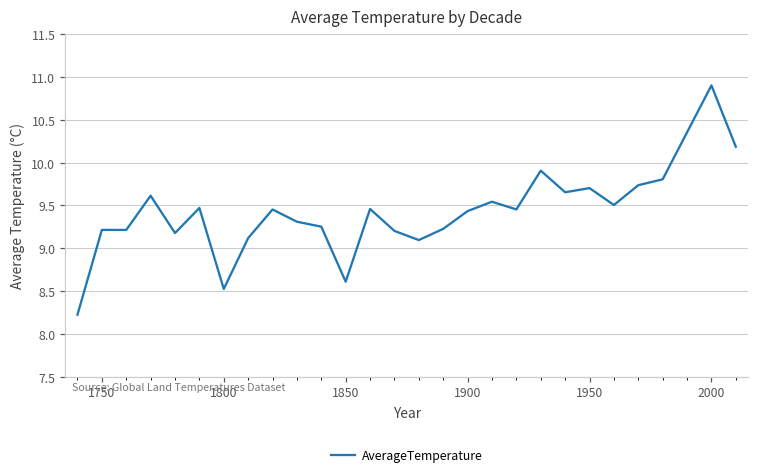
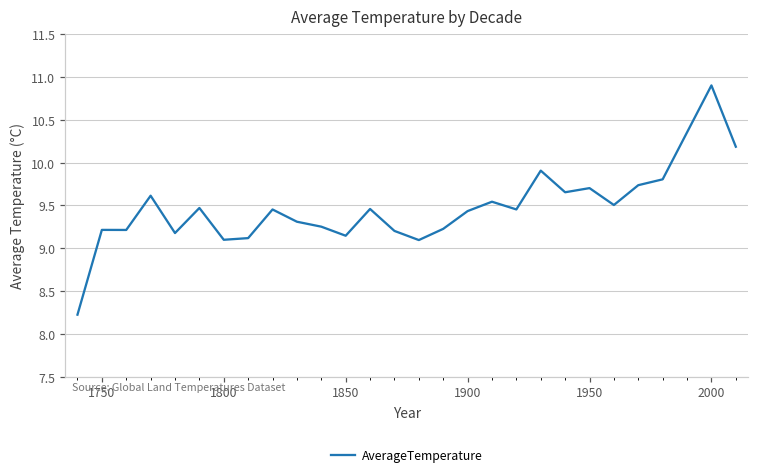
1800: 8.5 -> 9.1
1850: 8.6 -> 9.1
